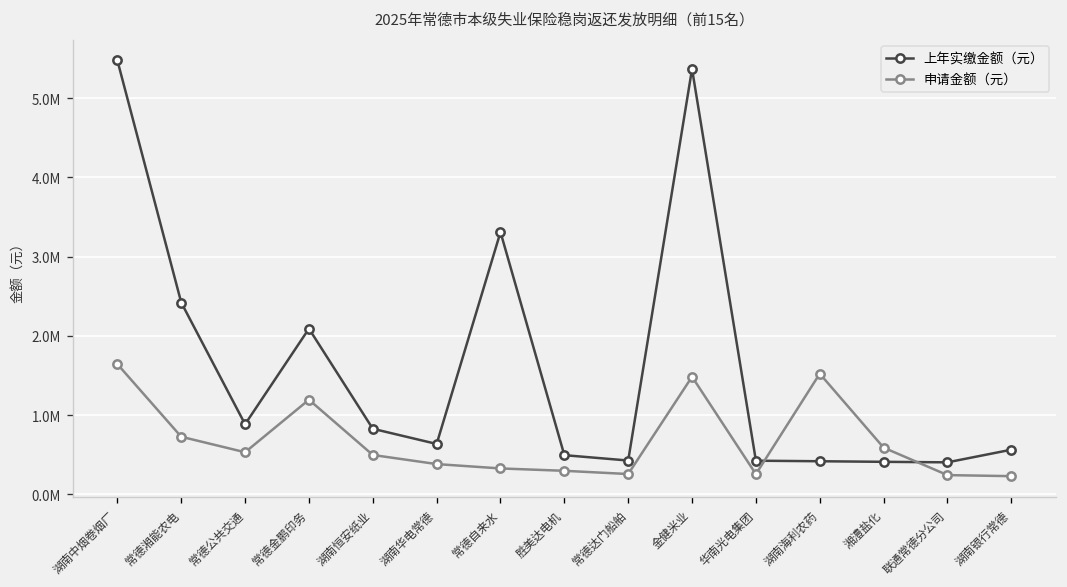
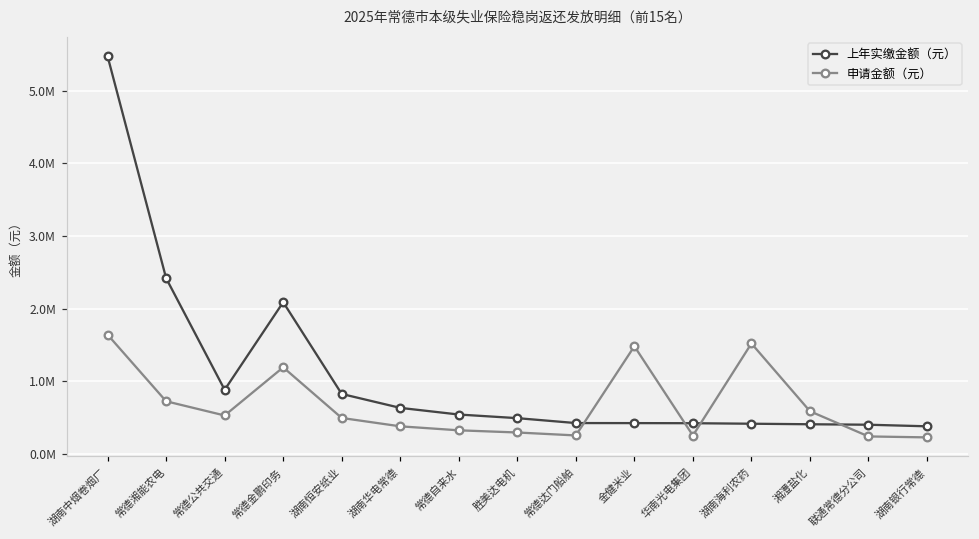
上年实缴金额（元）, 常德自来水: 3300000 -> 500000
上年实缴金额（元）, 金健米业: 5400000 -> 400000
上年实缴金额（元）, 湖南银行常德: 600000 -> 400000
